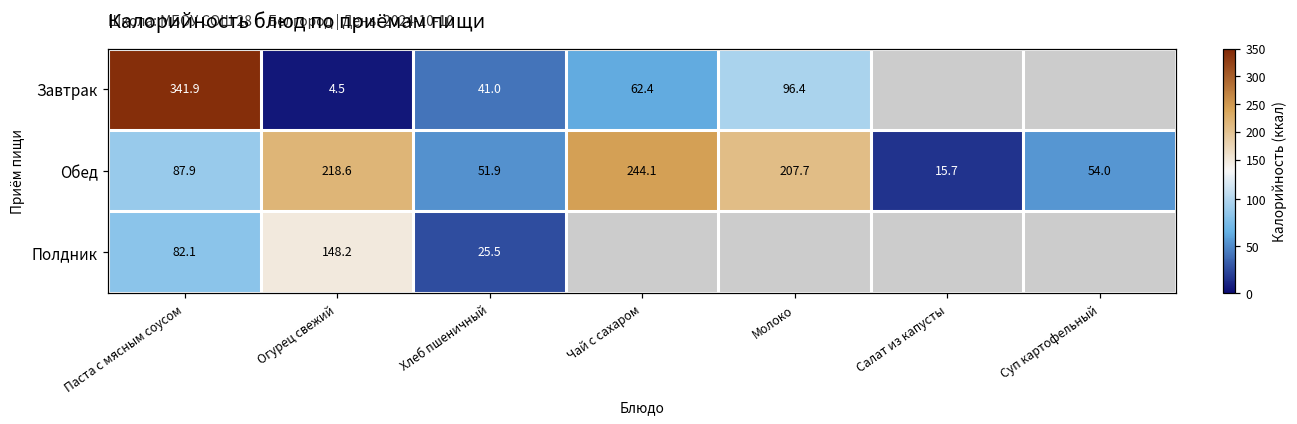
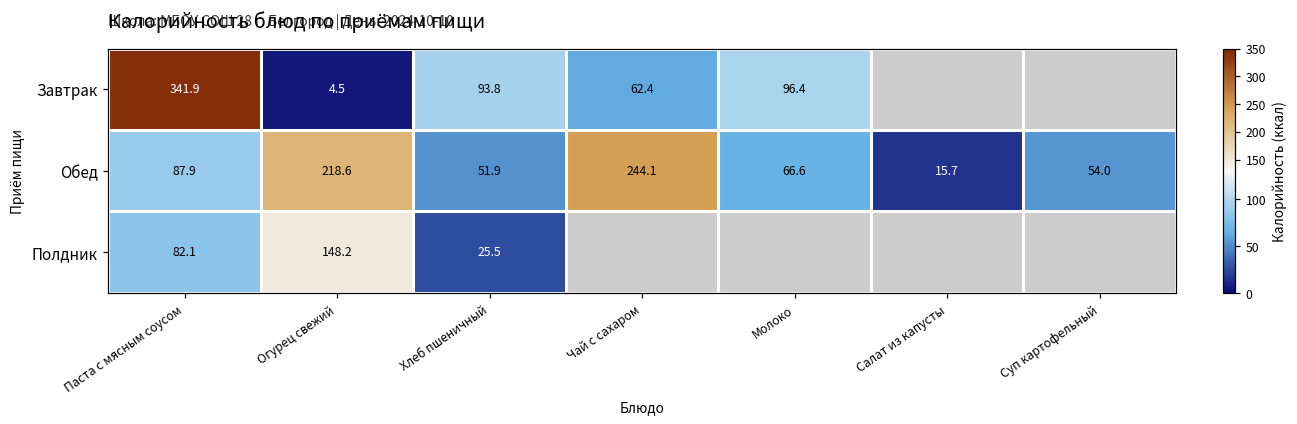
Завтрак, Хлеб пшеничный: 41.0 -> 93.8
Обед, Молоко: 207.7 -> 66.6
